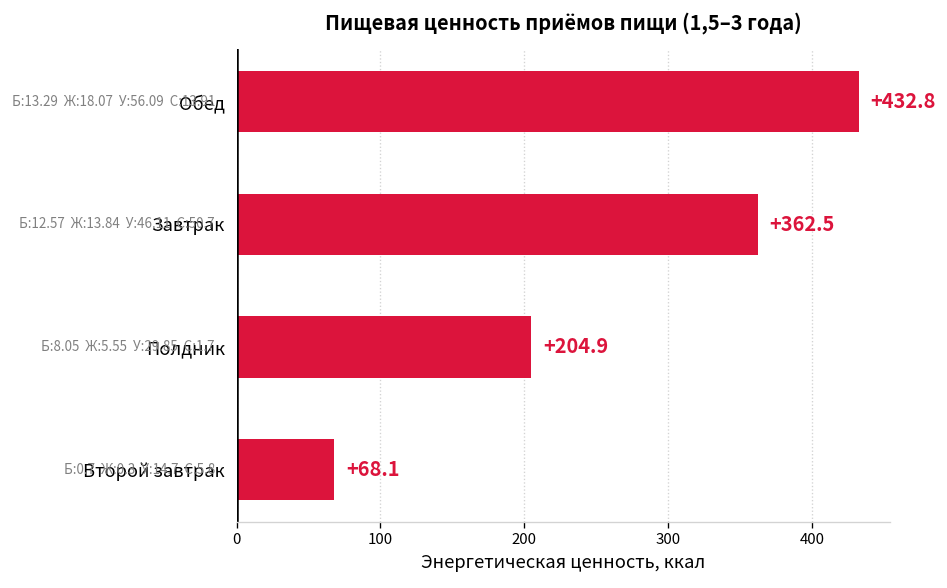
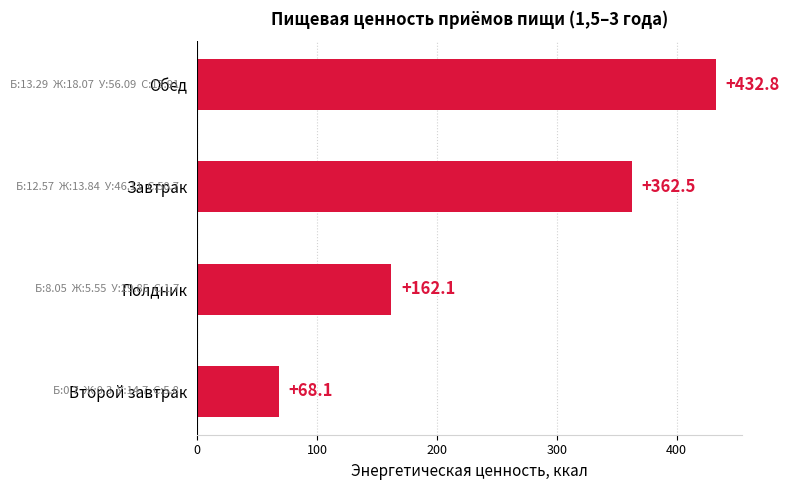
Полдник: +204.9 -> +162.1
